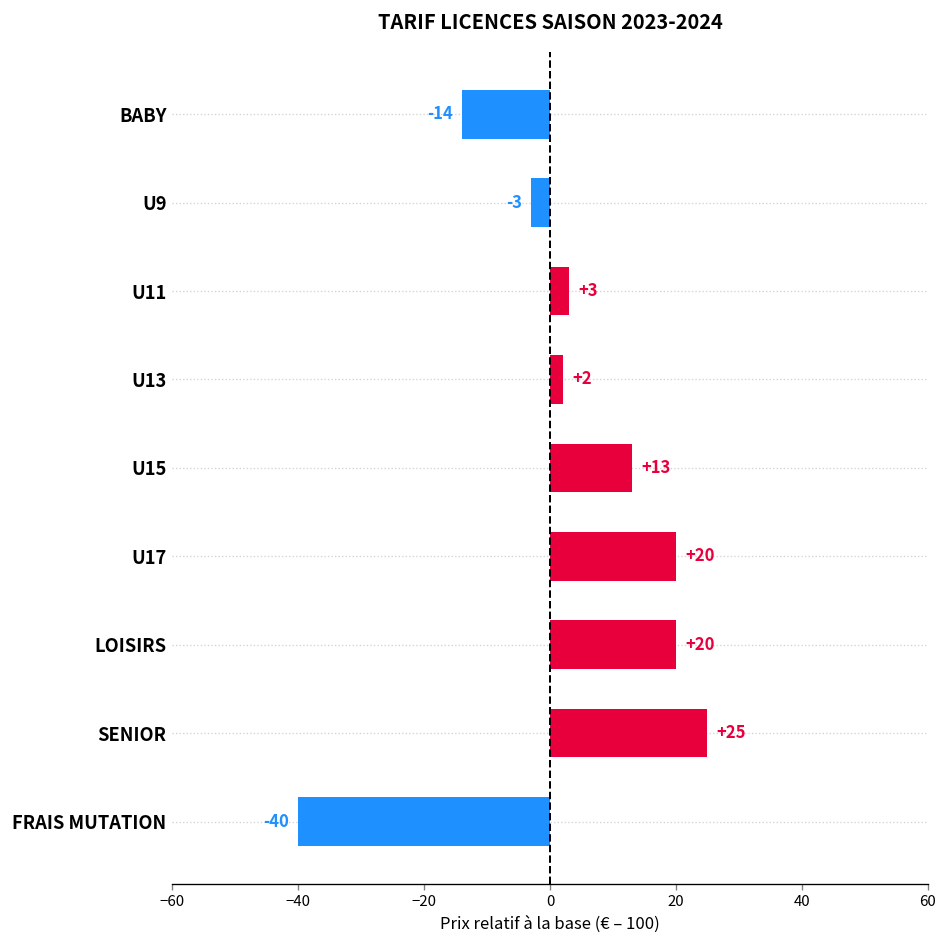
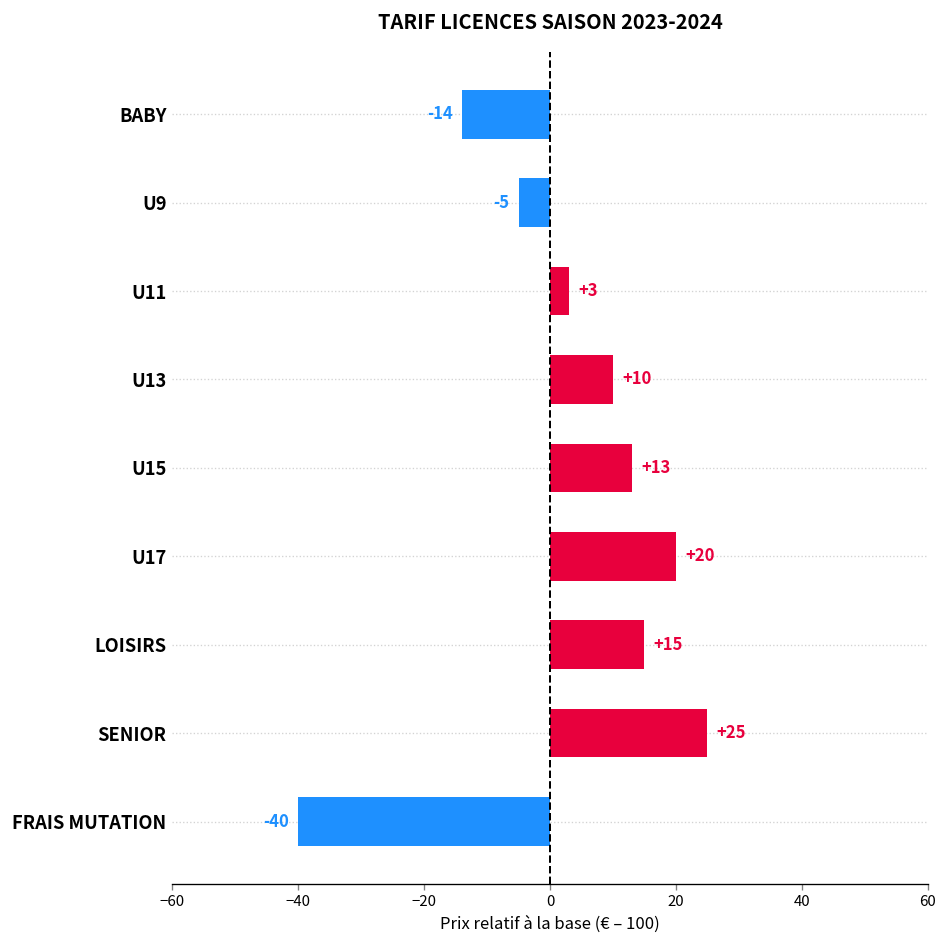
U9: -3 -> -5
U13: +2 -> +10
LOISIRS: +20 -> +15
